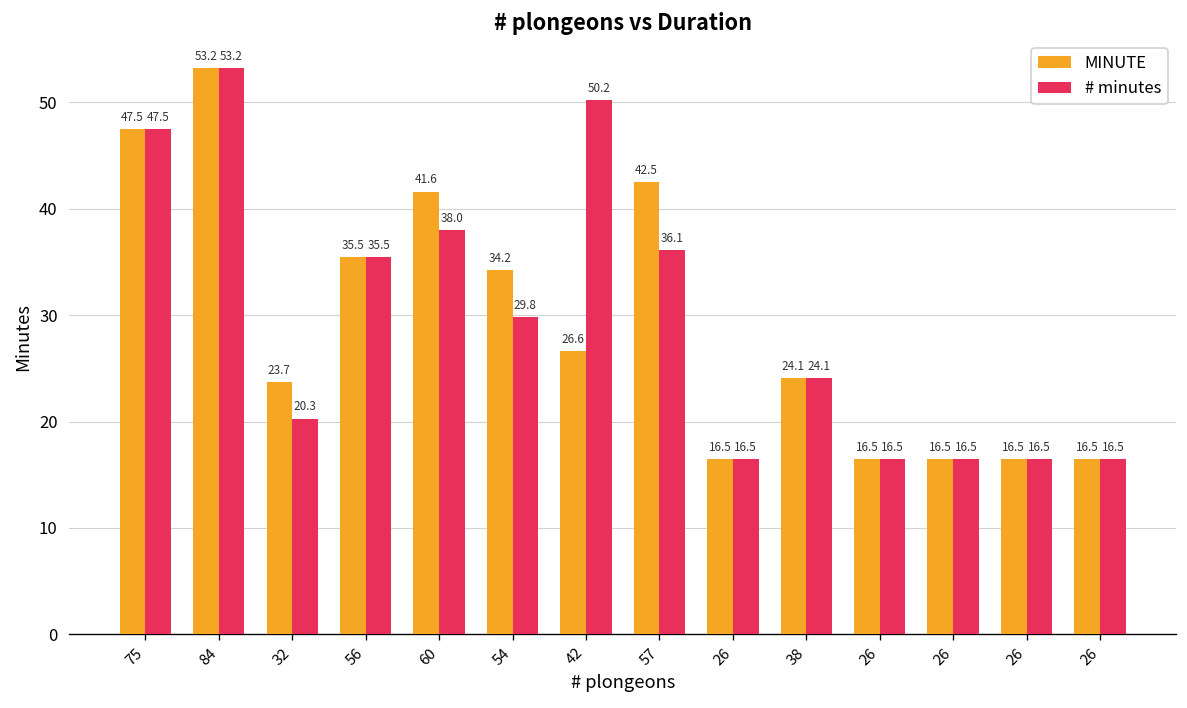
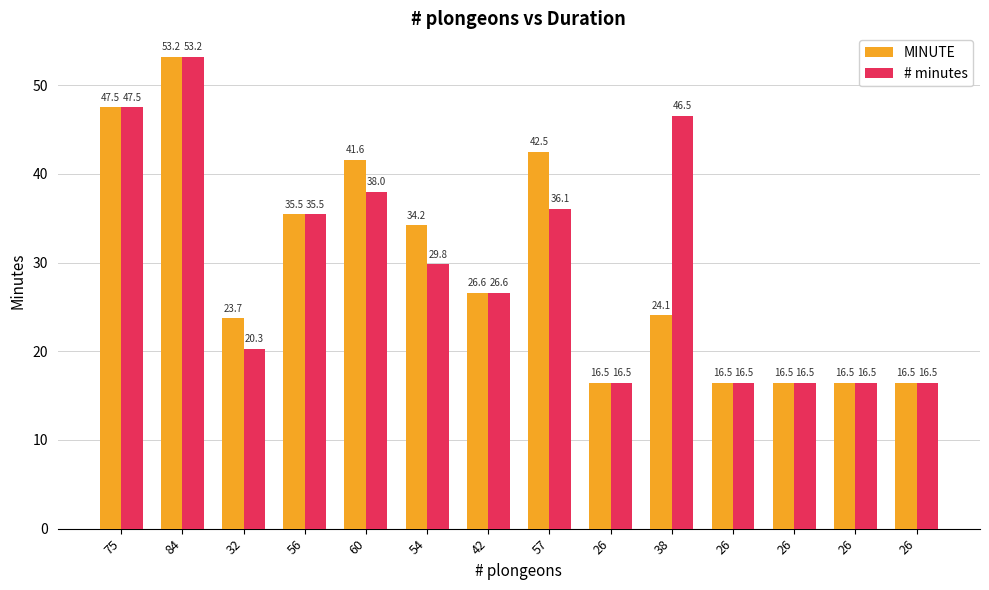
# minutes, 42: 50.2 -> 26.6
# minutes, 38: 24.1 -> 46.5
